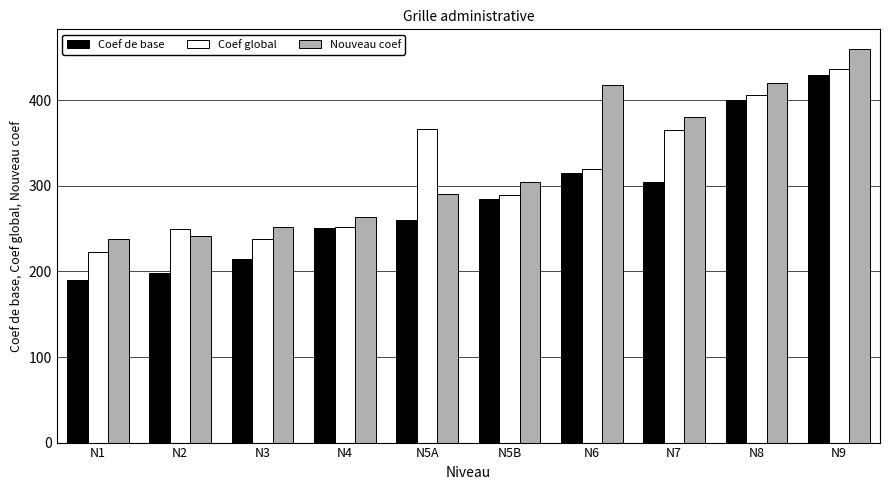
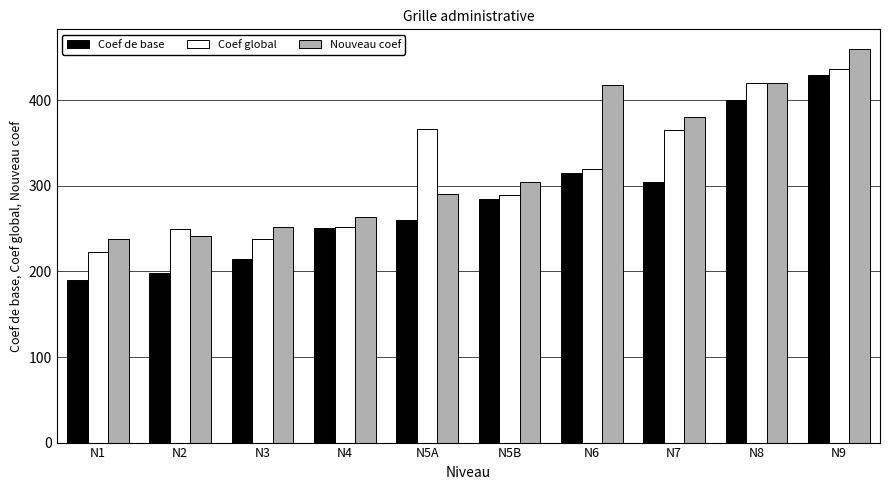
Coef global, N8: 410 -> 420
